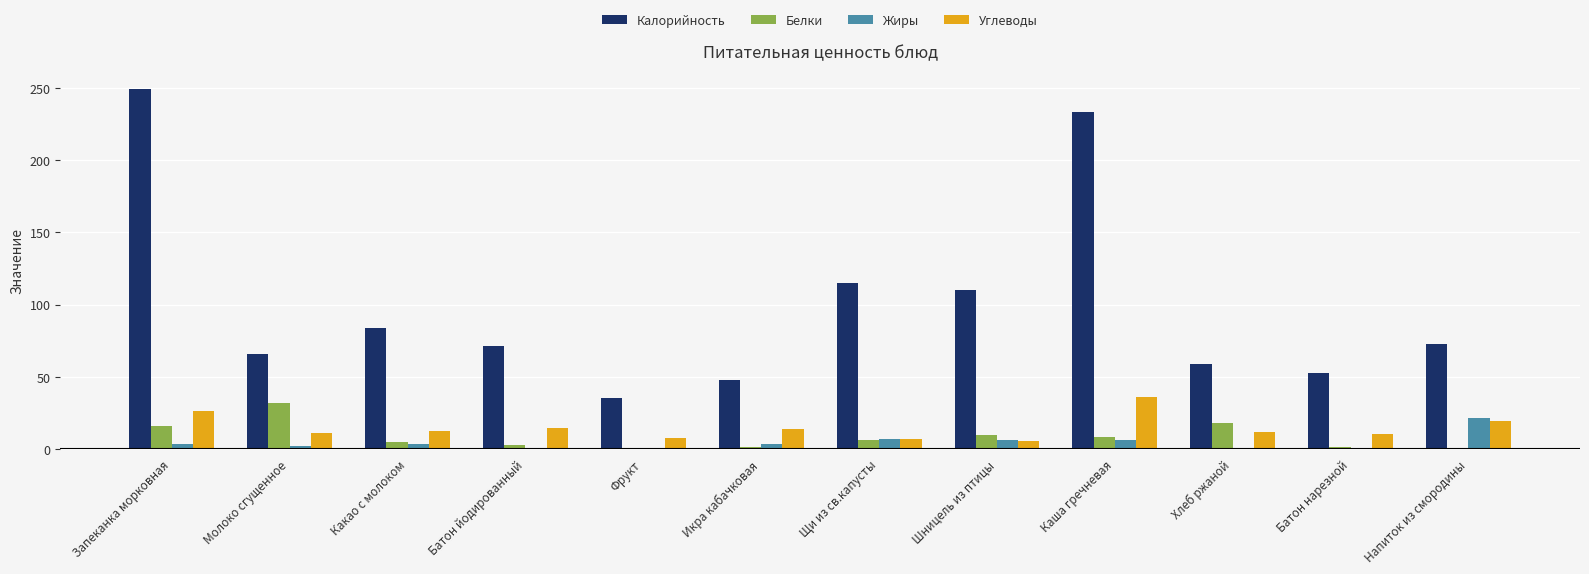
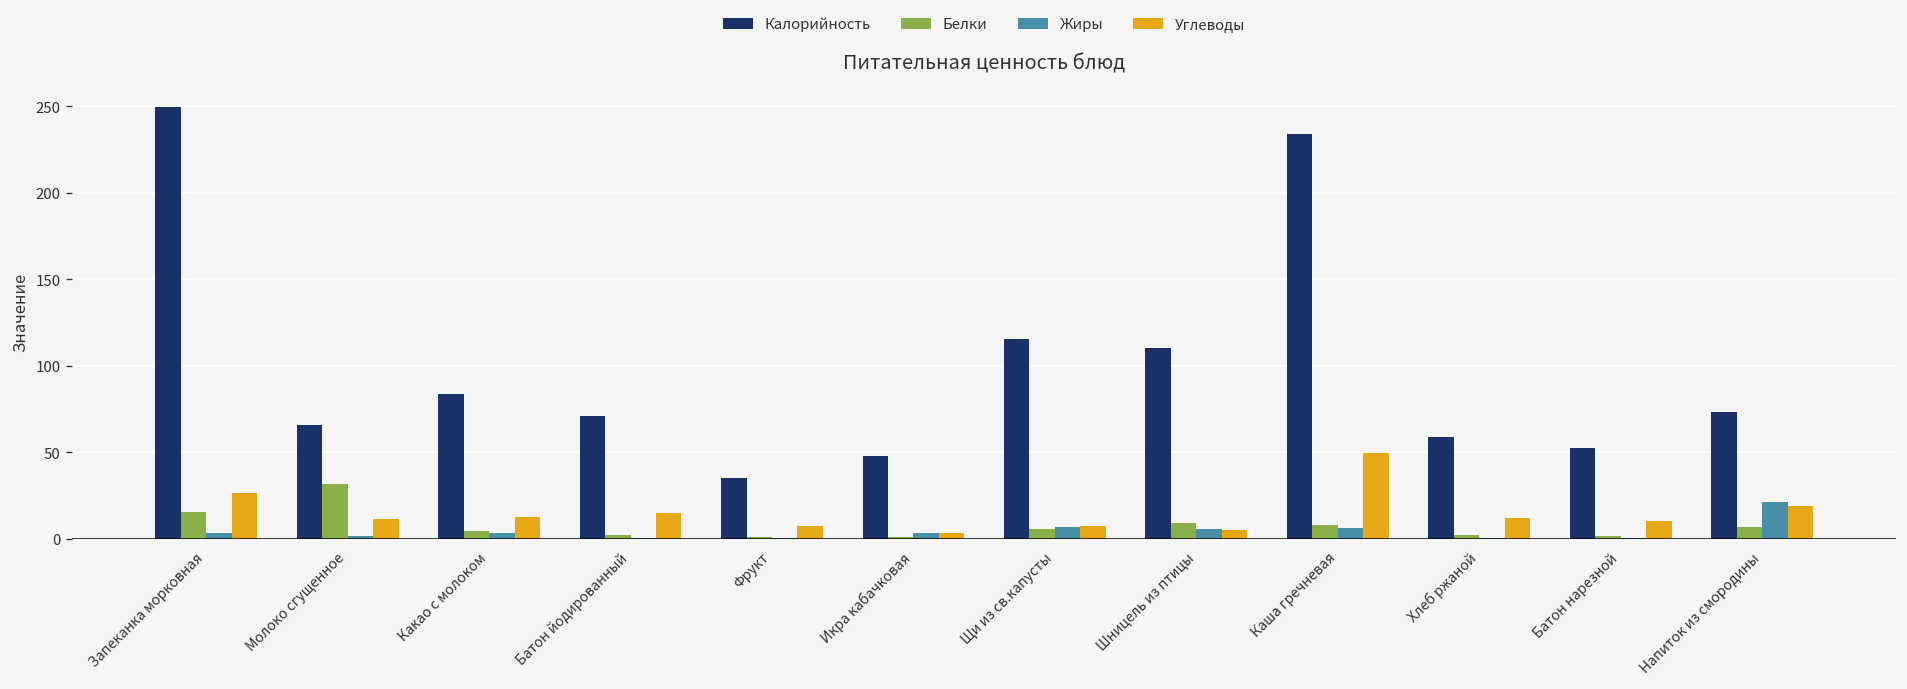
Углеводы, Икра кабачковая: 13 -> 3
Углеводы, Каша гречневая: 36 -> 50
Белки, Хлеб ржаной: 18 -> 2
Белки, Напиток из смородины: 0 -> 7
